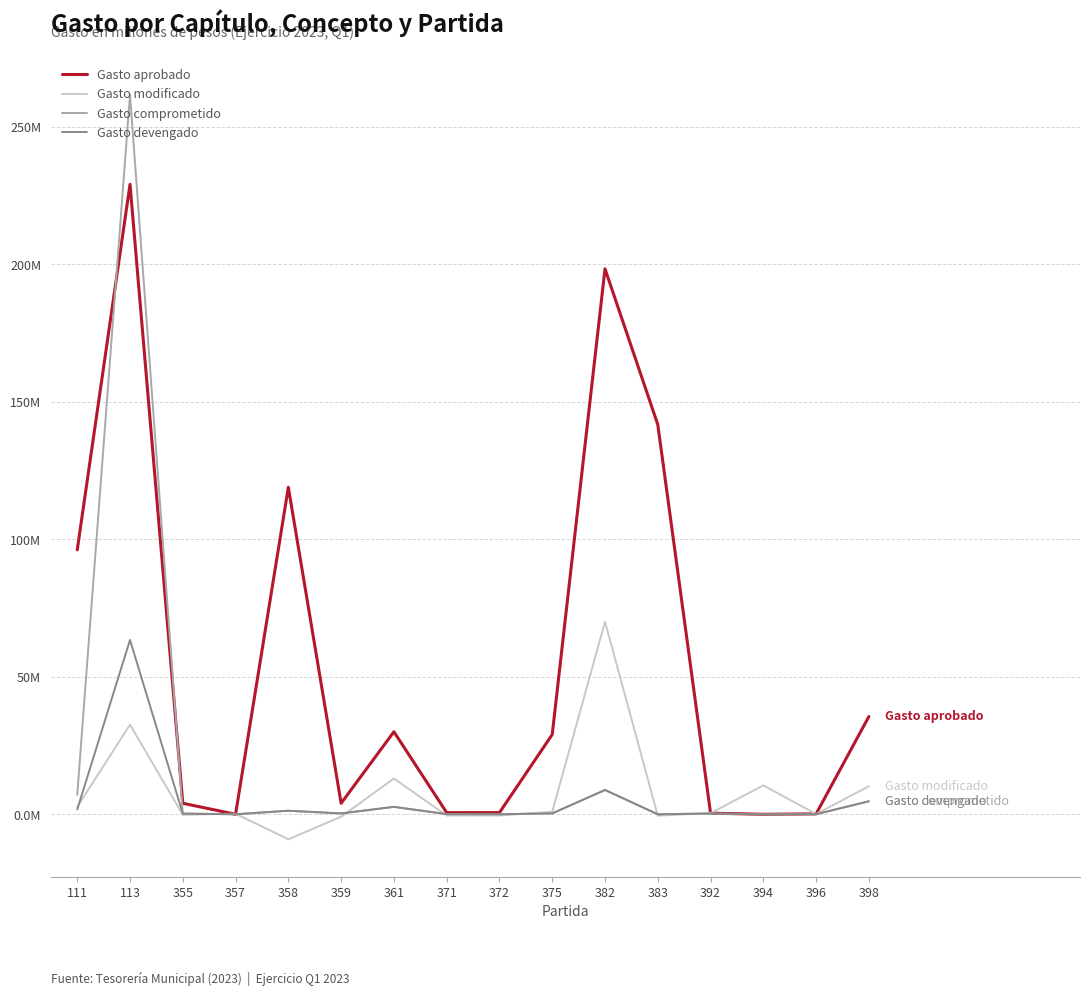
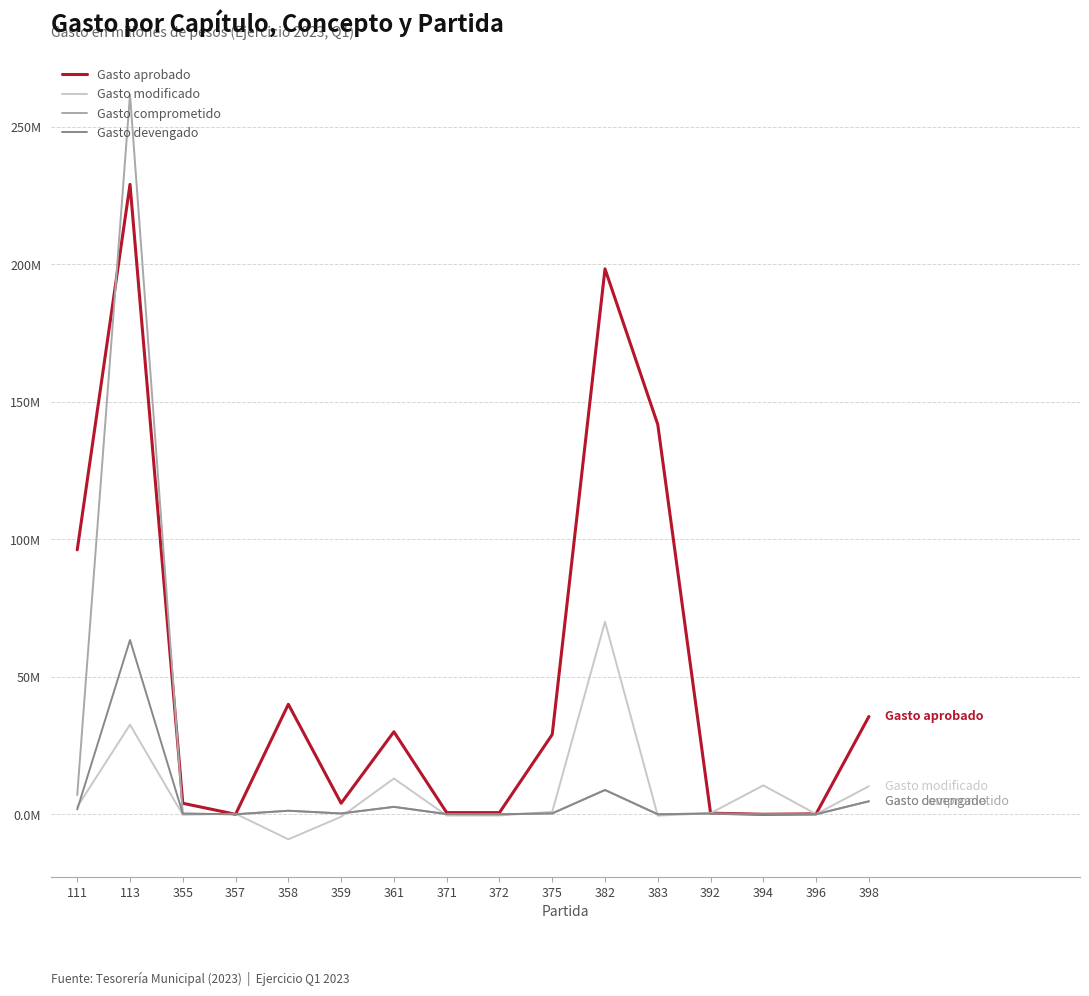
Gasto aprobado, 358: 119000000 -> 40000000
